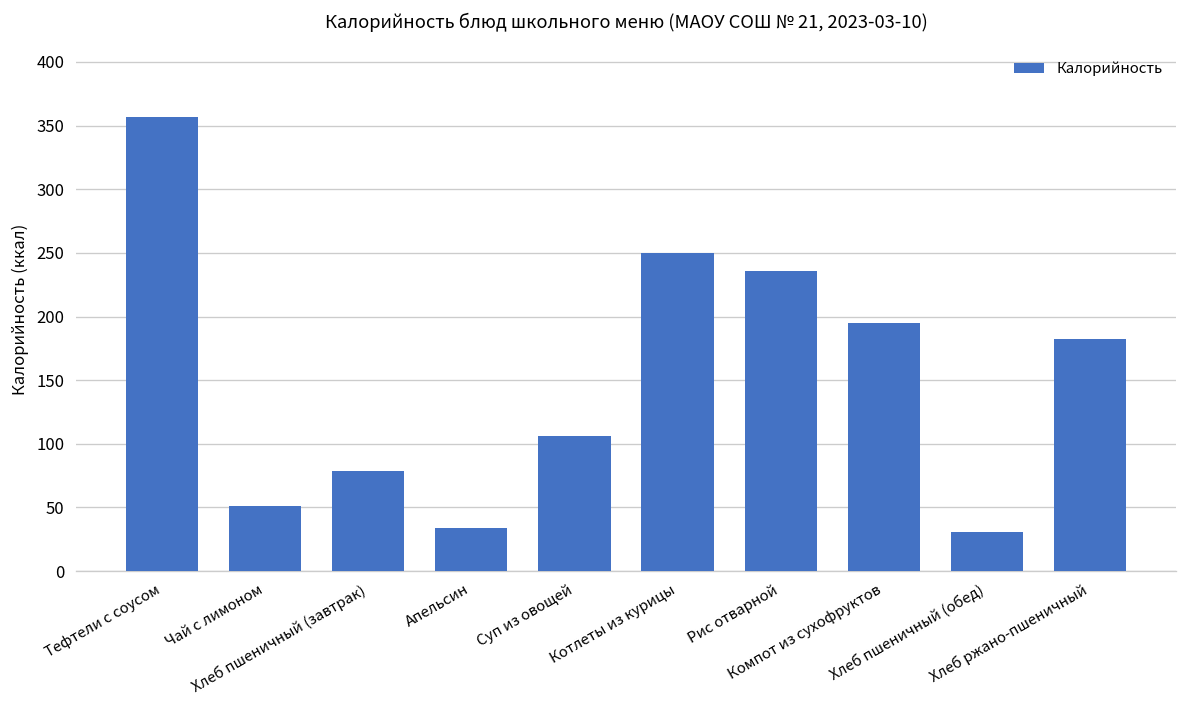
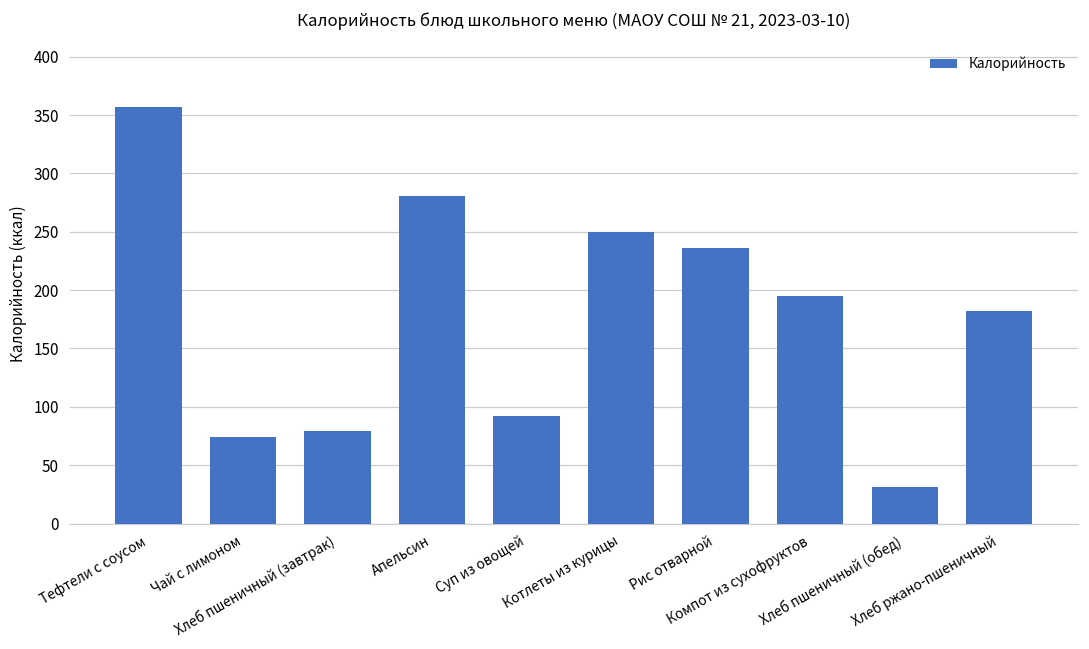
Чай с лимоном: 51 -> 74
Апельсин: 34 -> 281
Суп из овощей: 106 -> 92
